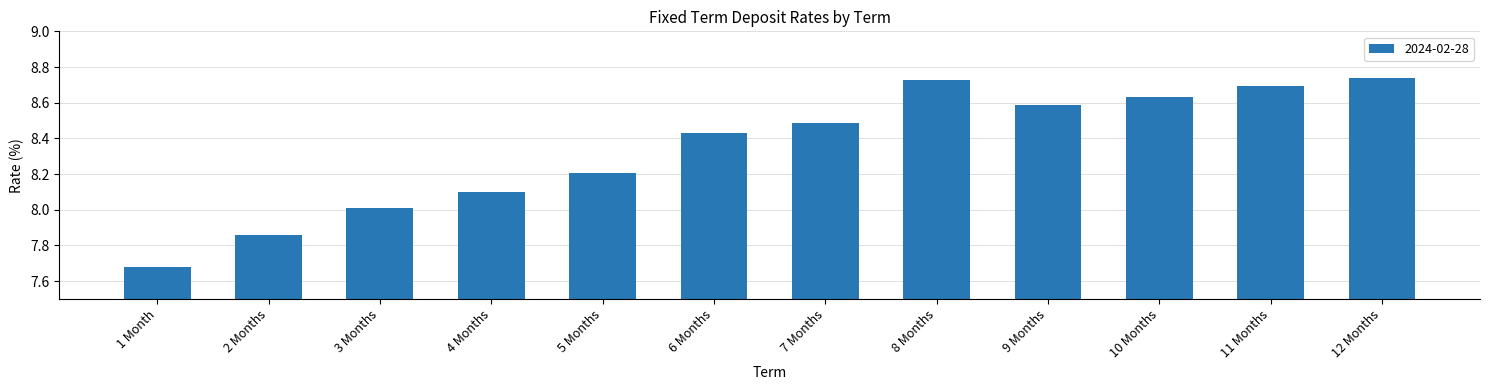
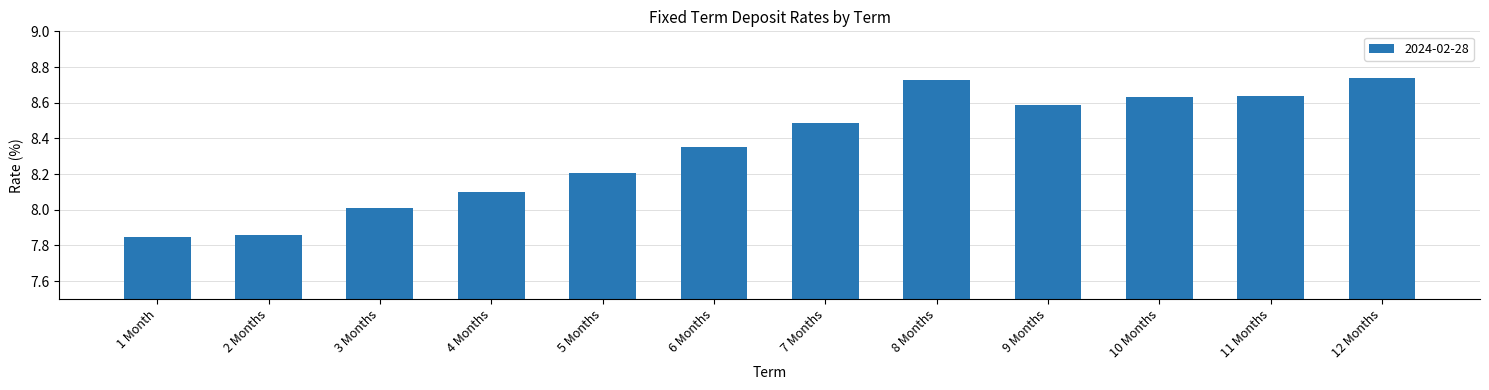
1 Month: 7.68 -> 7.85
6 Months: 8.43 -> 8.35
11 Months: 8.70 -> 8.64
